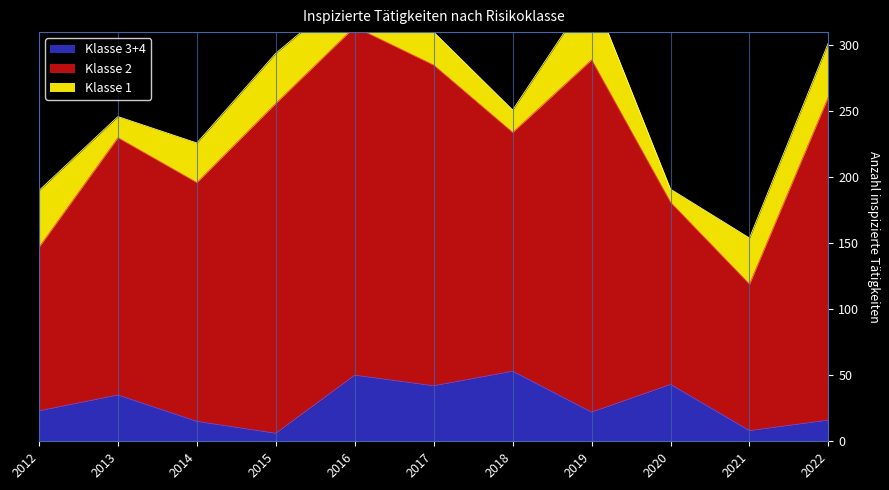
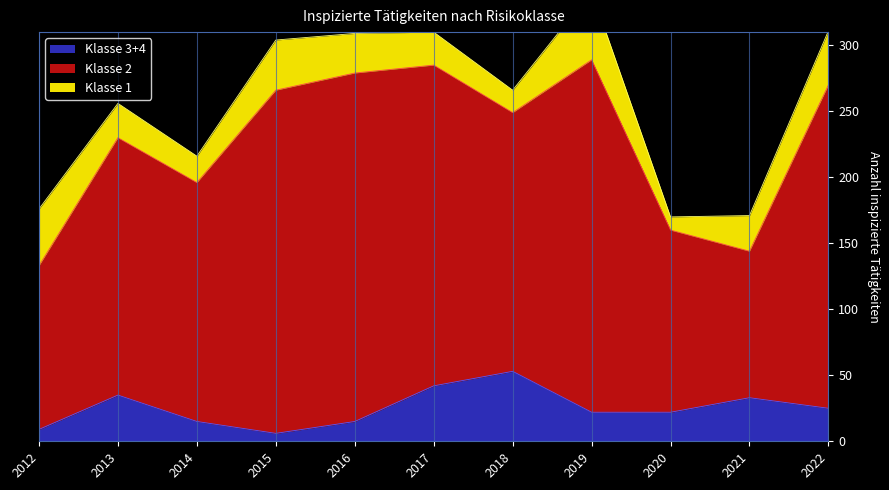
Klasse 3+4, 2012: 23 -> 9
Klasse 1, 2013: 16 -> 26
Klasse 1, 2014: 30 -> 20
Klasse 2, 2015: 250 -> 260
Klasse 3+4, 2016: 50 -> 15
Klasse 2, 2018: 181 -> 196
Klasse 3+4, 2020: 43 -> 22
Klasse 3+4, 2021: 8 -> 33
Klasse 1, 2021: 35 -> 27
Klasse 3+4, 2022: 16 -> 25
